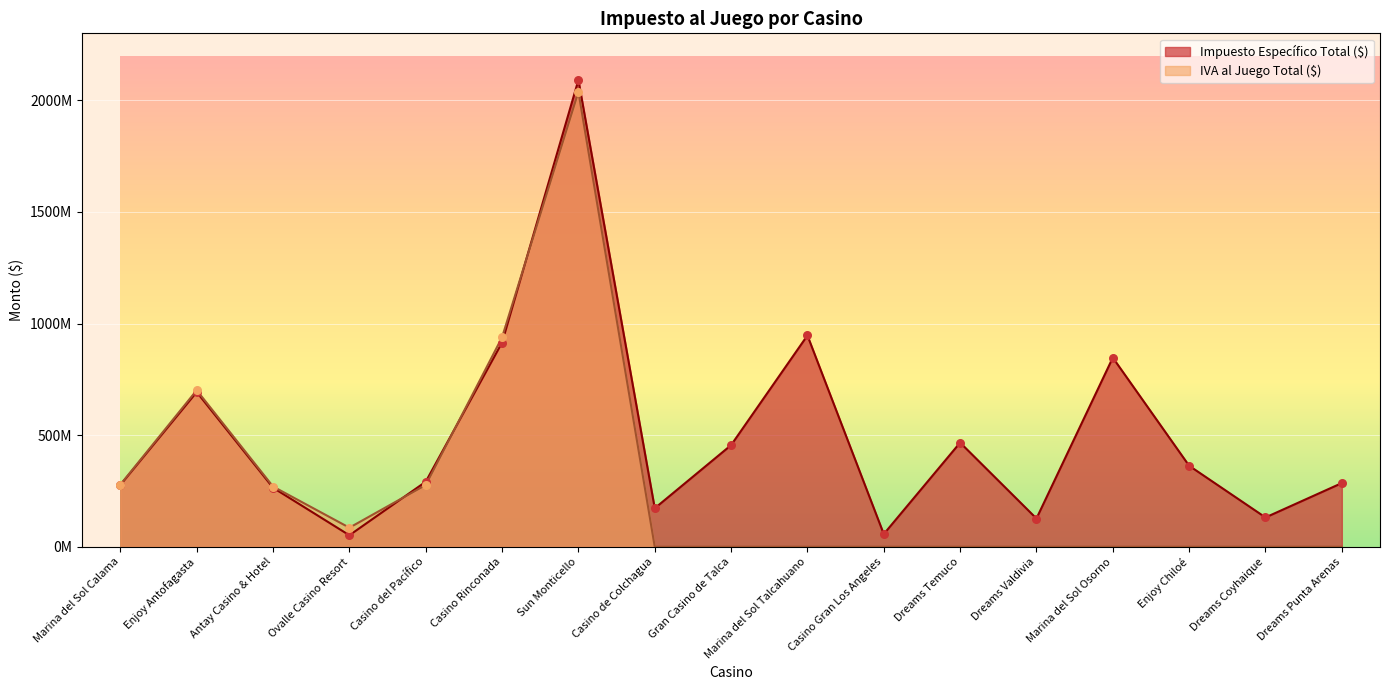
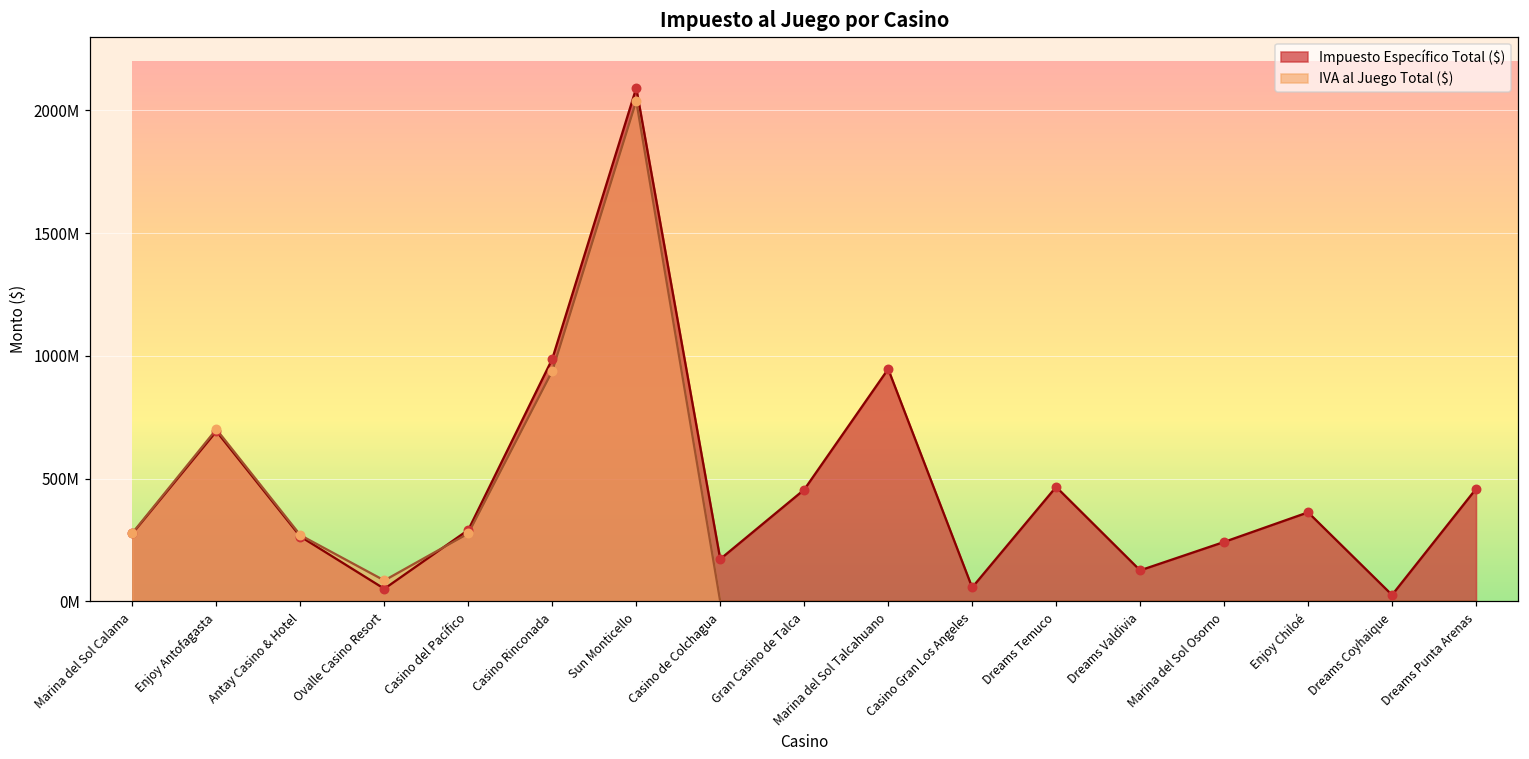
Impuesto Específico Total ($), Casino Rinconada: 910000000 -> 990000000
Impuesto Específico Total ($), Marina del Sol Osorno: 850000000 -> 240000000
Impuesto Específico Total ($), Dreams Coyhaique: 130000000 -> 30000000
Impuesto Específico Total ($), Dreams Punta Arenas: 290000000 -> 460000000
